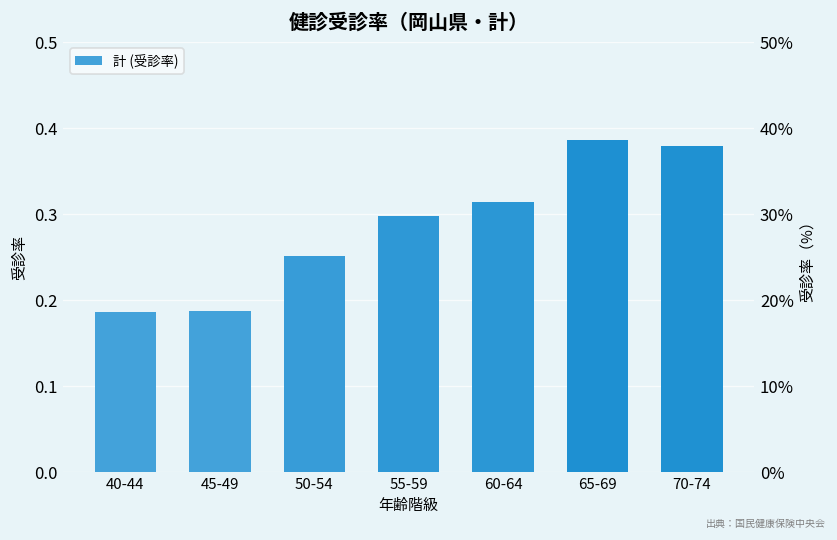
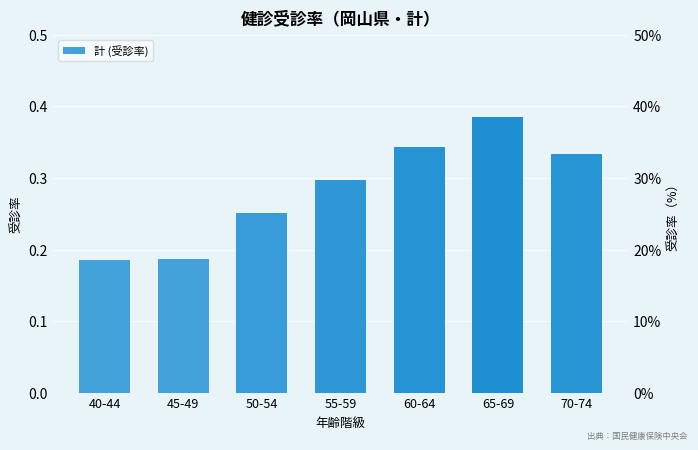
60-64: 0.31 -> 0.34
70-74: 0.38 -> 0.33
